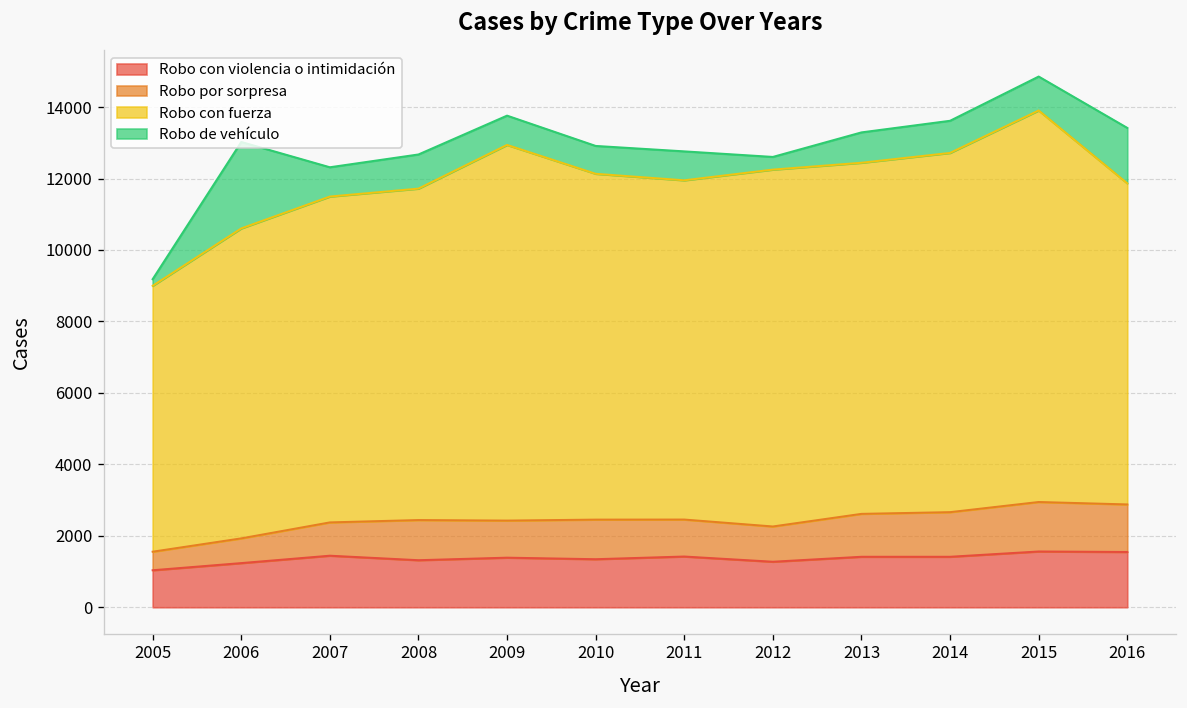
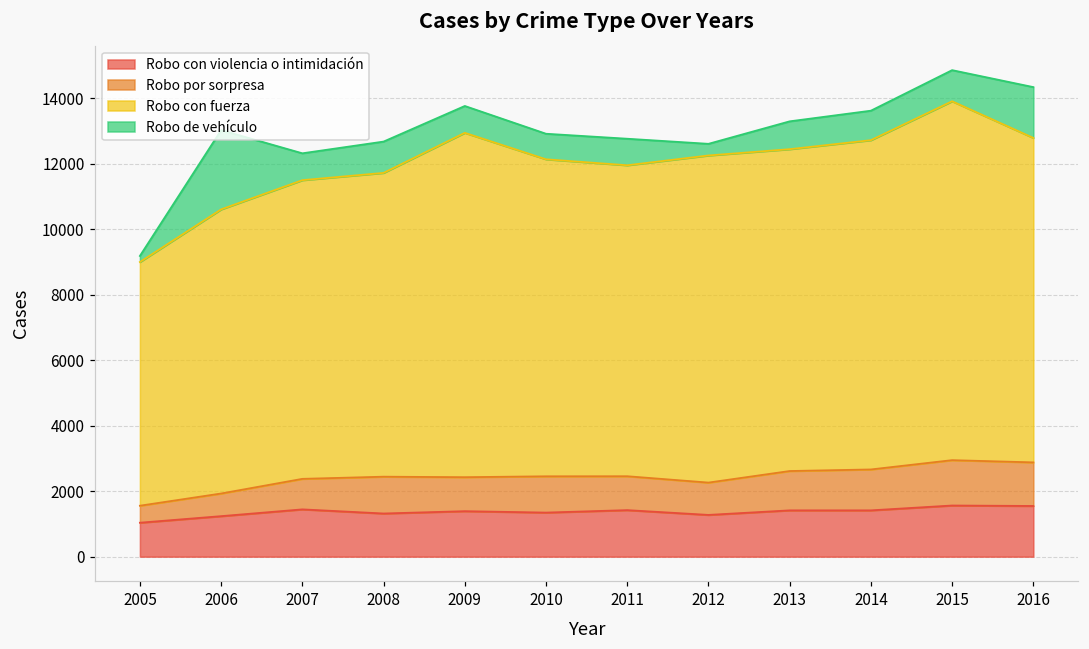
Robo con fuerza, 2016: 9000 -> 9900
